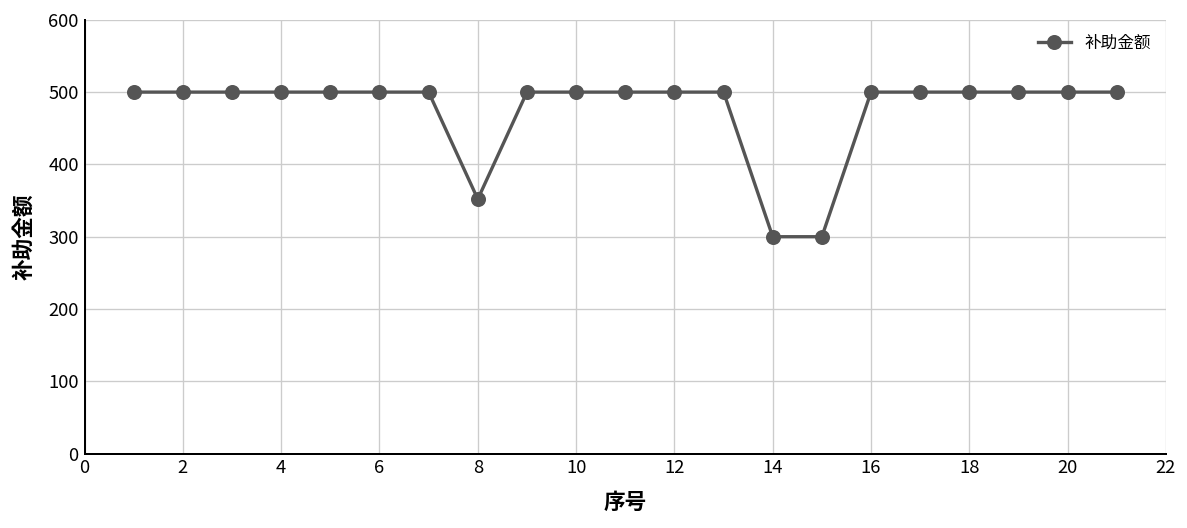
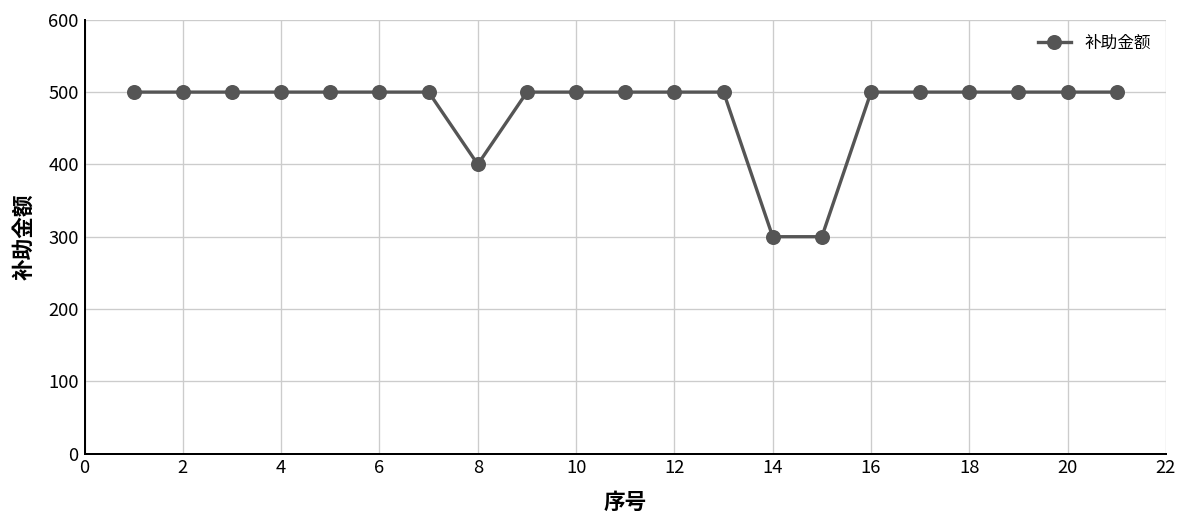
8: 350 -> 400
